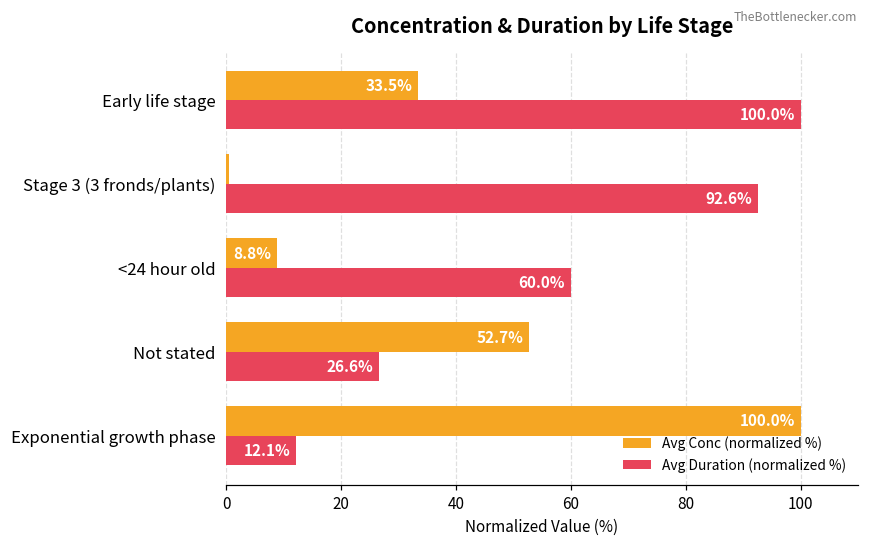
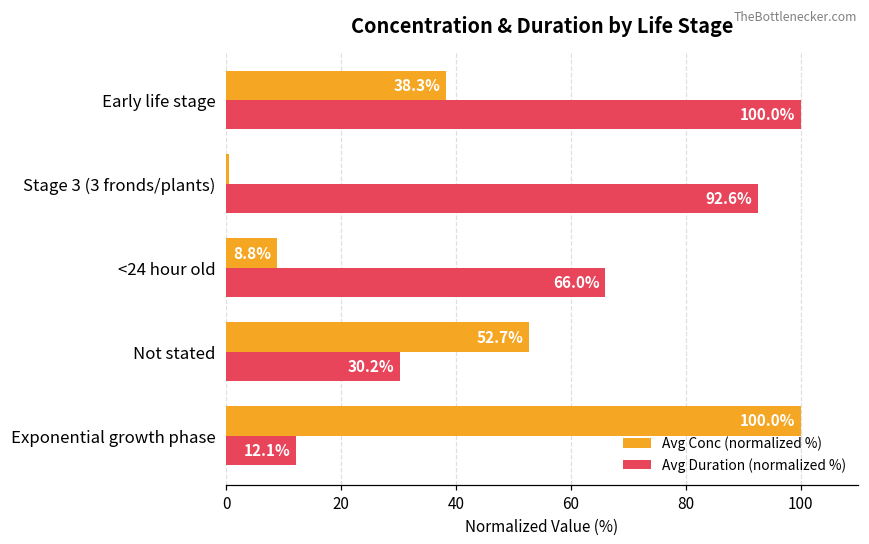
Avg Conc (normalized %), Early life stage: 33.5% -> 38.3%
Avg Duration (normalized %), <24 hour old: 60.0% -> 66.0%
Avg Duration (normalized %), Not stated: 26.6% -> 30.2%
